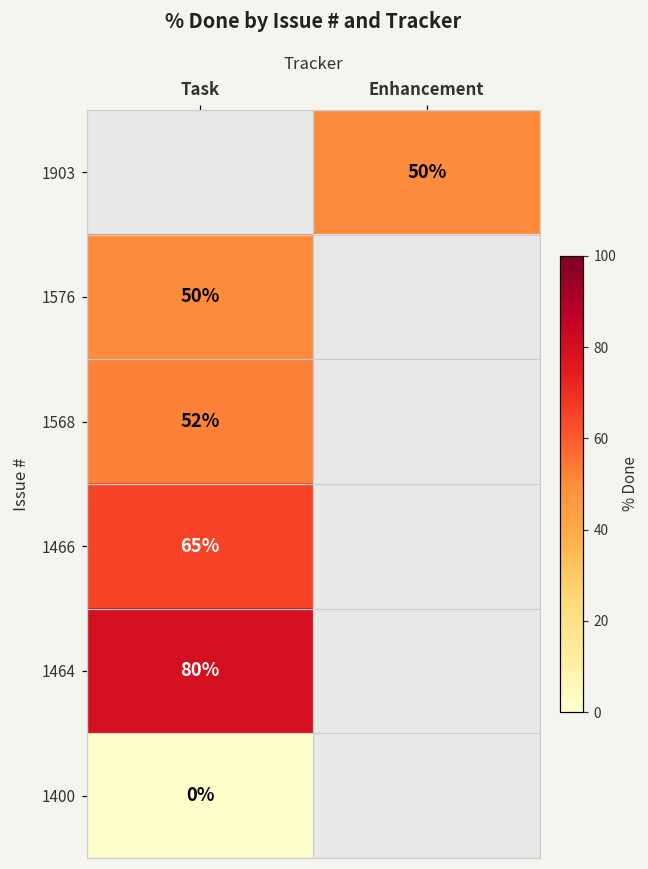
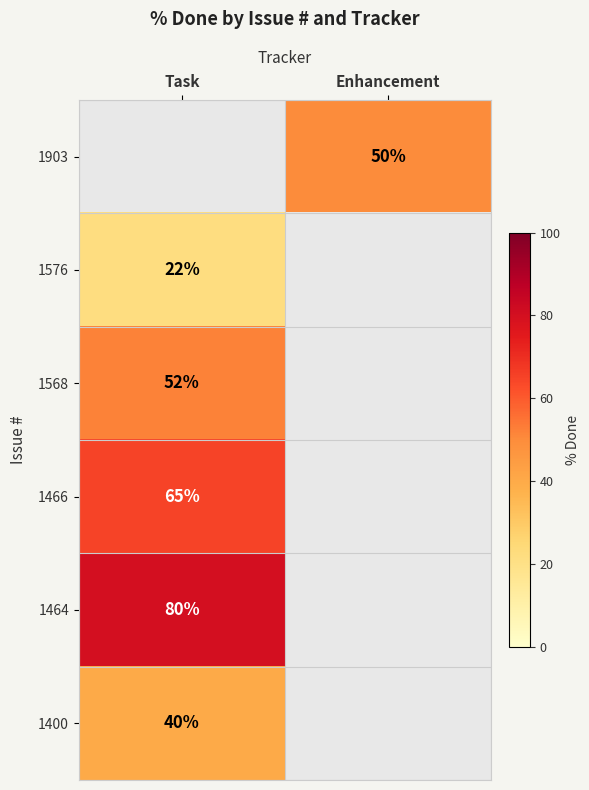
1576, Task: 50% -> 22%
1400, Task: 0% -> 40%
